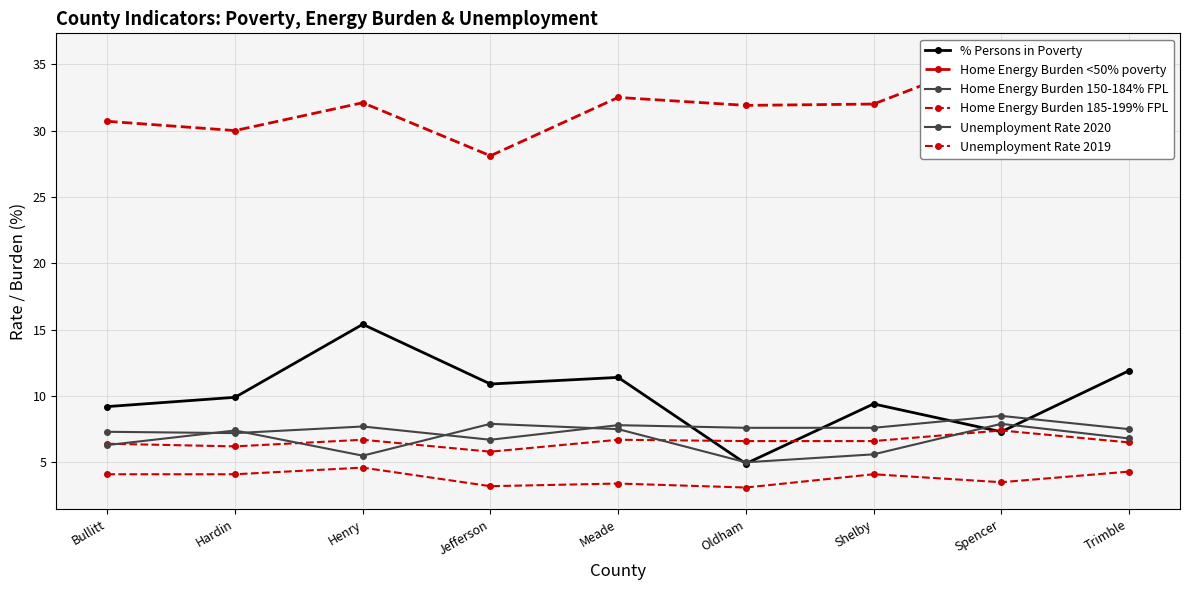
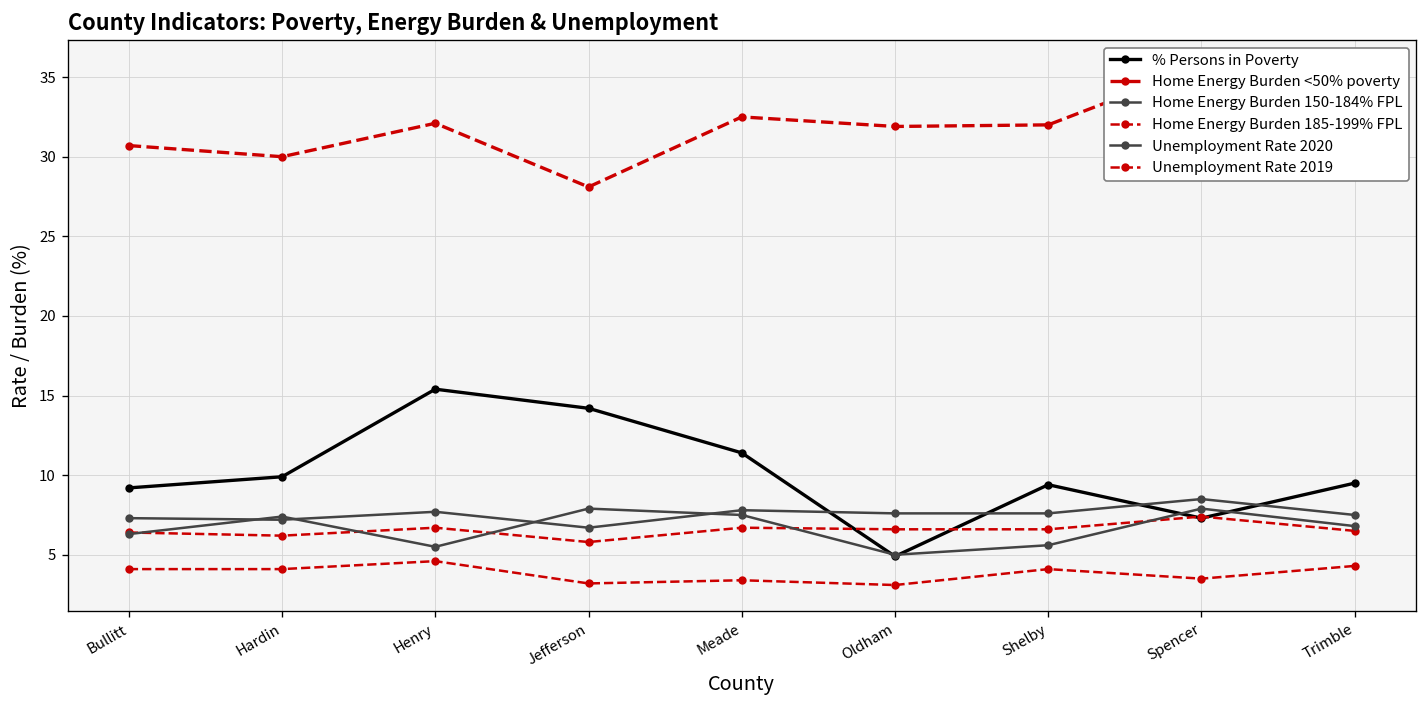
% Persons in Poverty, Jefferson: 10.9 -> 14.2
% Persons in Poverty, Trimble: 11.9 -> 9.5
